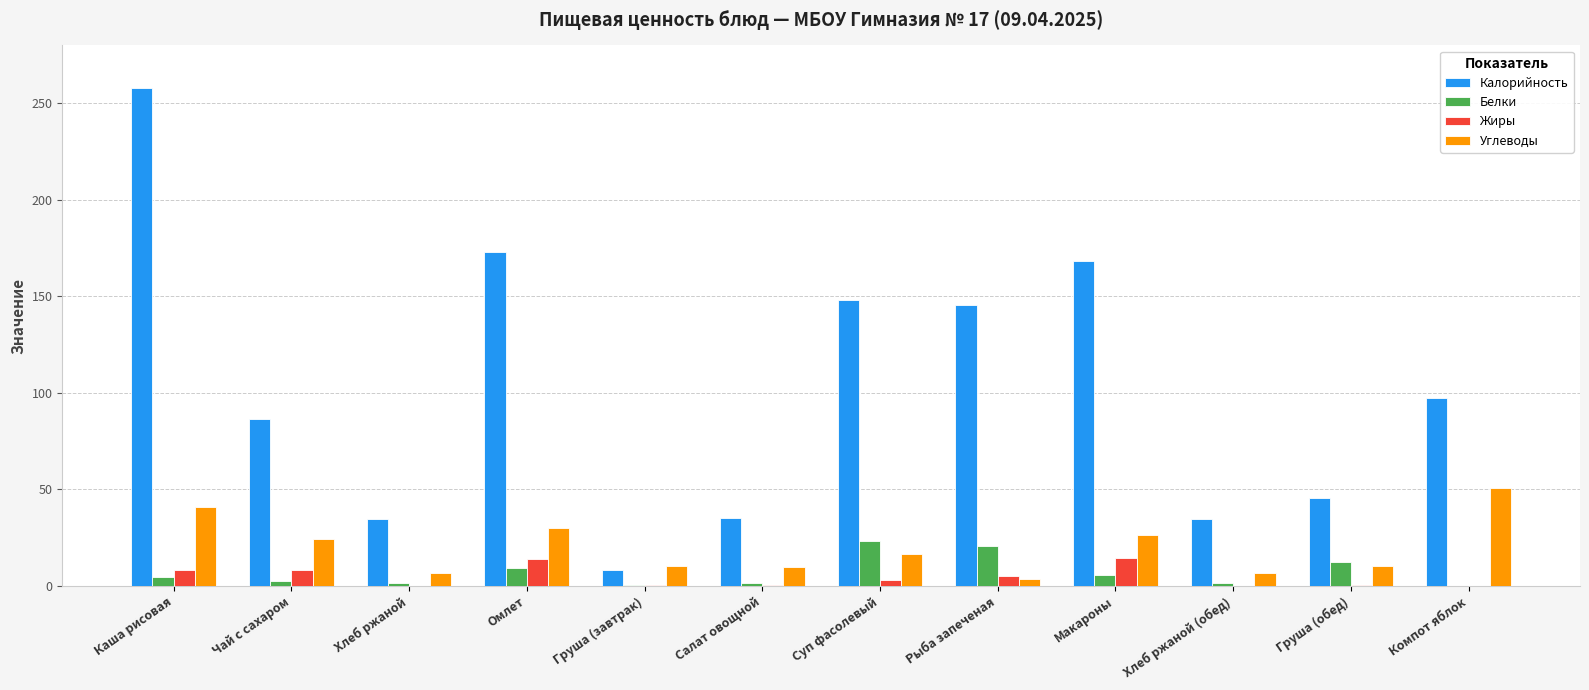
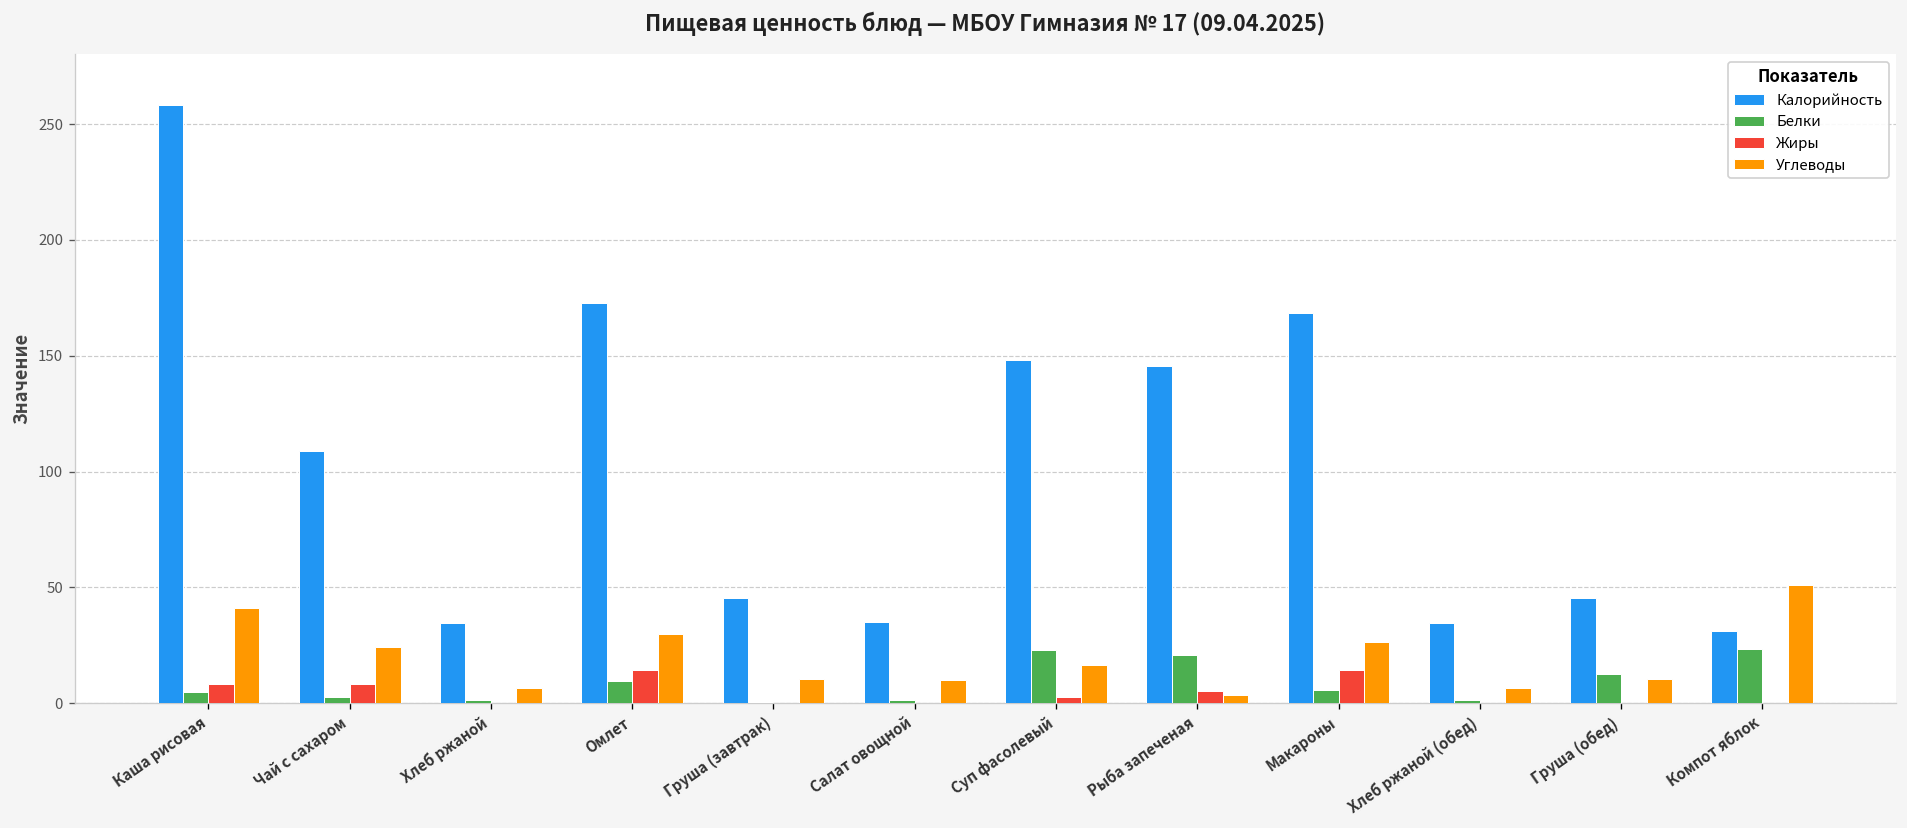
Калорийность, Чай с сахаром: 87 -> 109
Калорийность, Груша (завтрак): 8 -> 46
Калорийность, Компот яблок: 98 -> 31
Белки, Компот яблок: 0 -> 23
